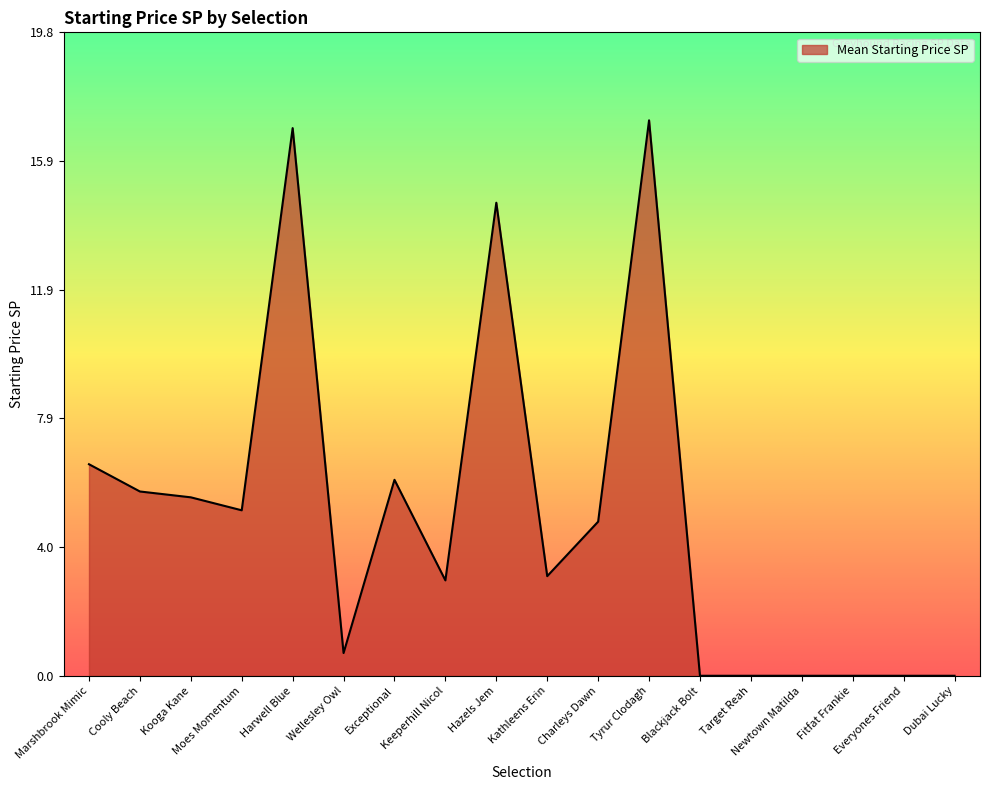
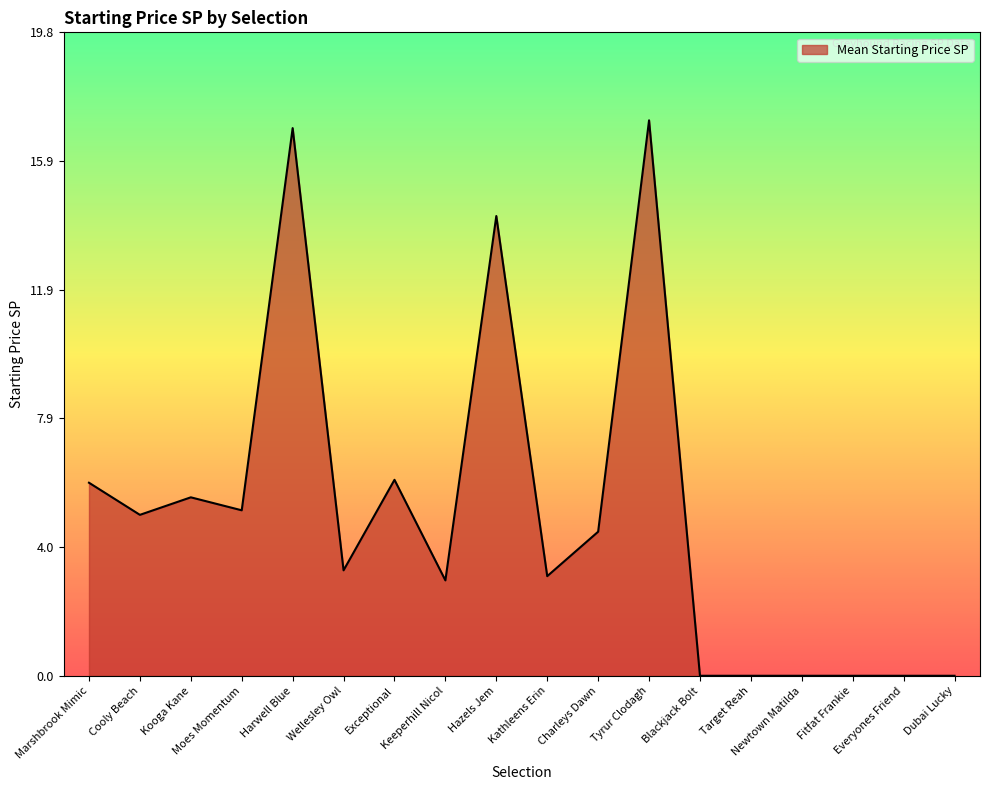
Marshbrook Mimic: 6.5 -> 6.0
Cooly Beach: 5.7 -> 5.0
Wellesley Owl: 0.7 -> 3.3
Hazels Jem: 14.6 -> 14.2
Charleys Dawn: 4.8 -> 4.4
